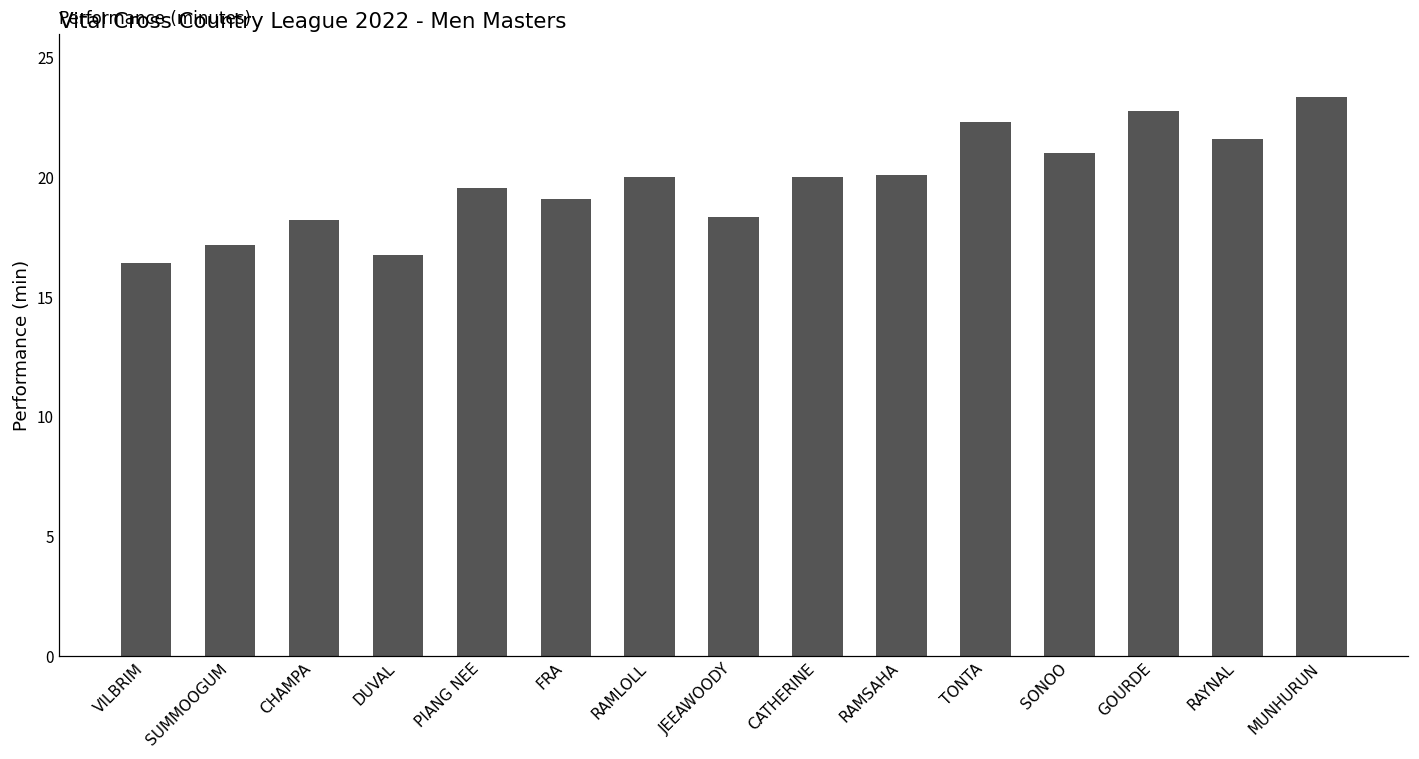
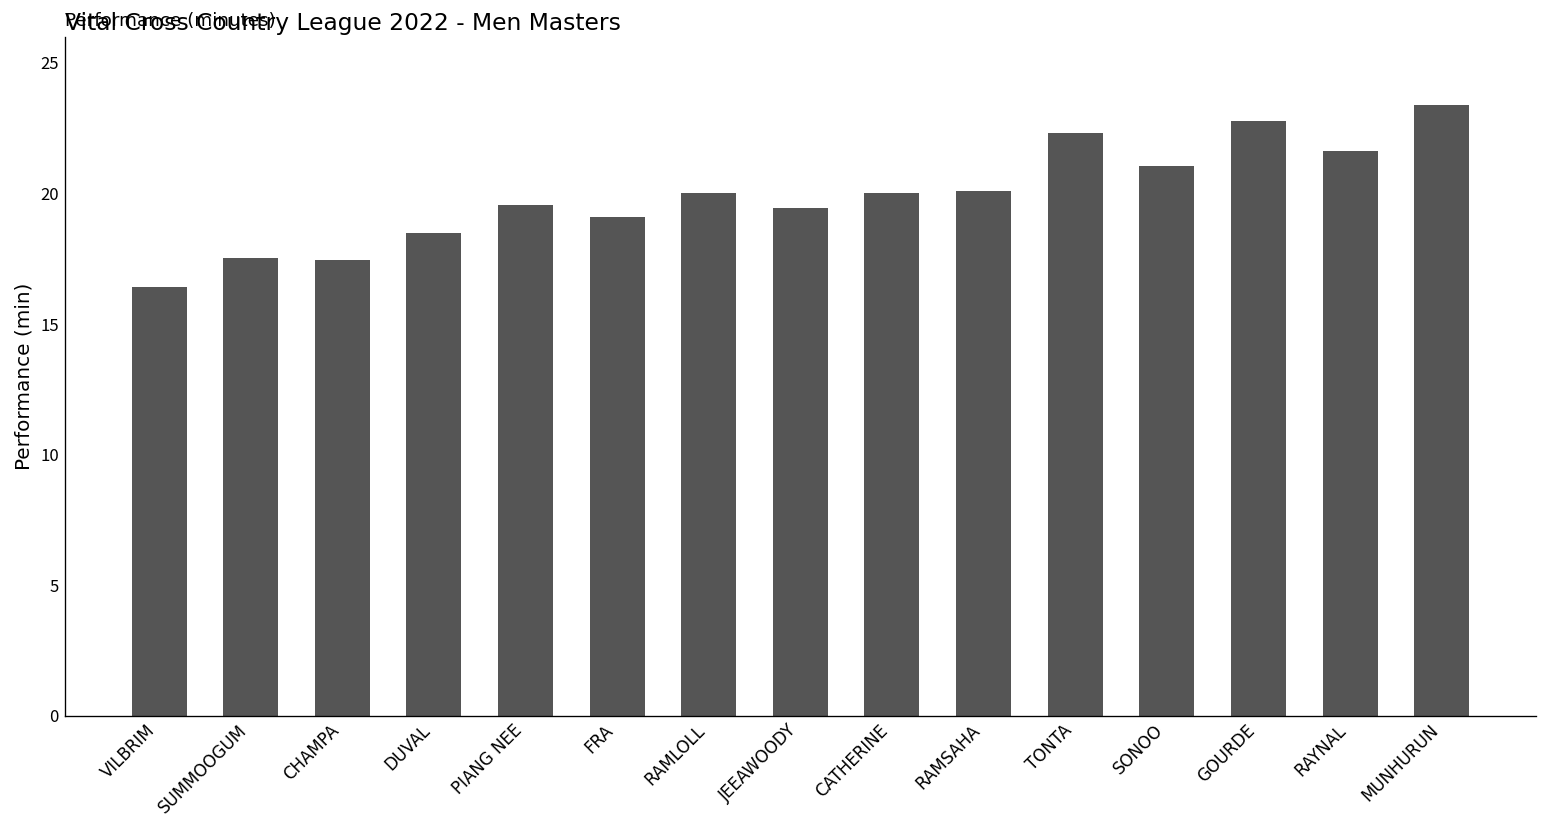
SUMMOOGUM: 17.2 -> 17.5
CHAMPA: 18.2 -> 17.4
DUVAL: 16.8 -> 18.5
JEEAWOODY: 18.3 -> 19.4
